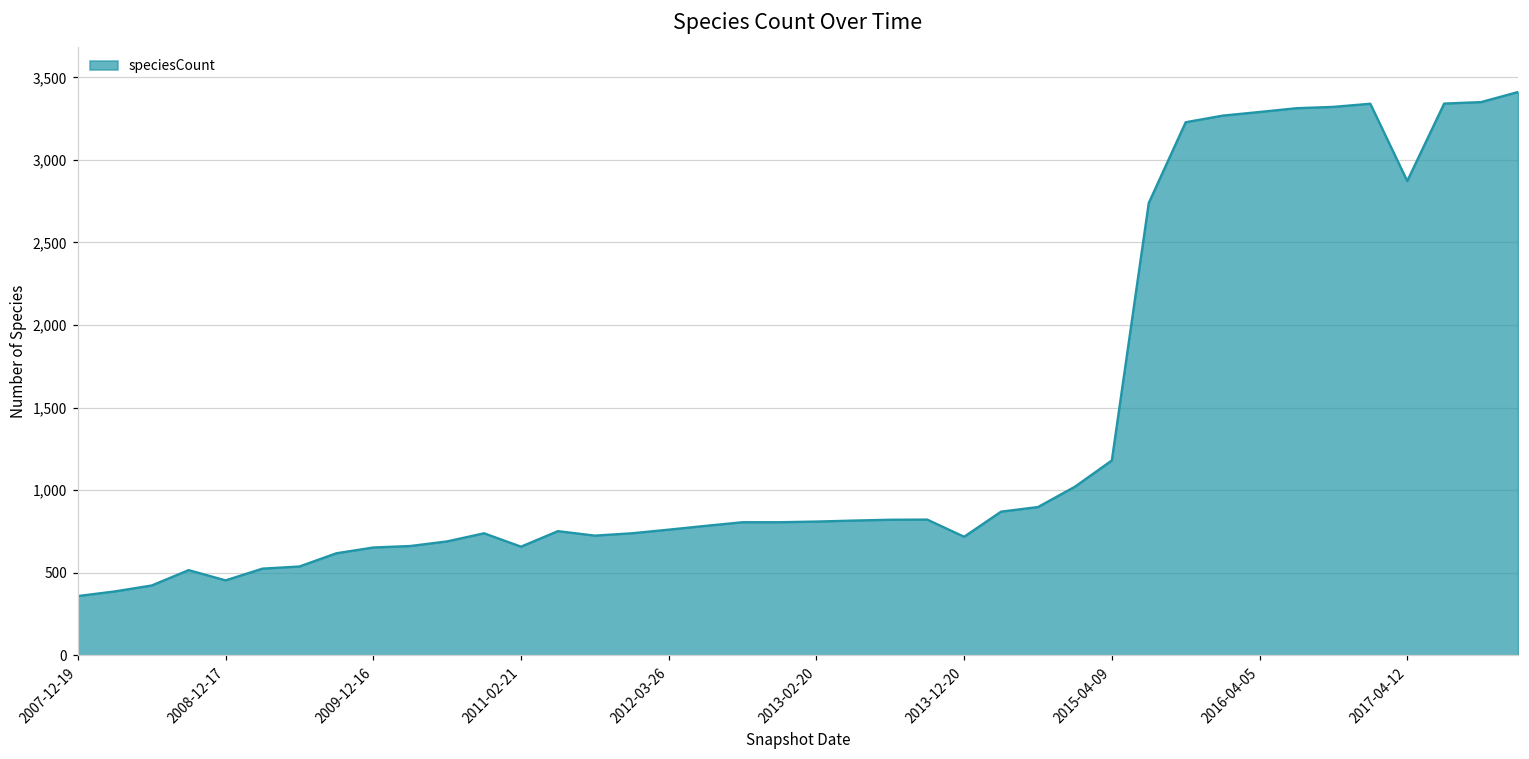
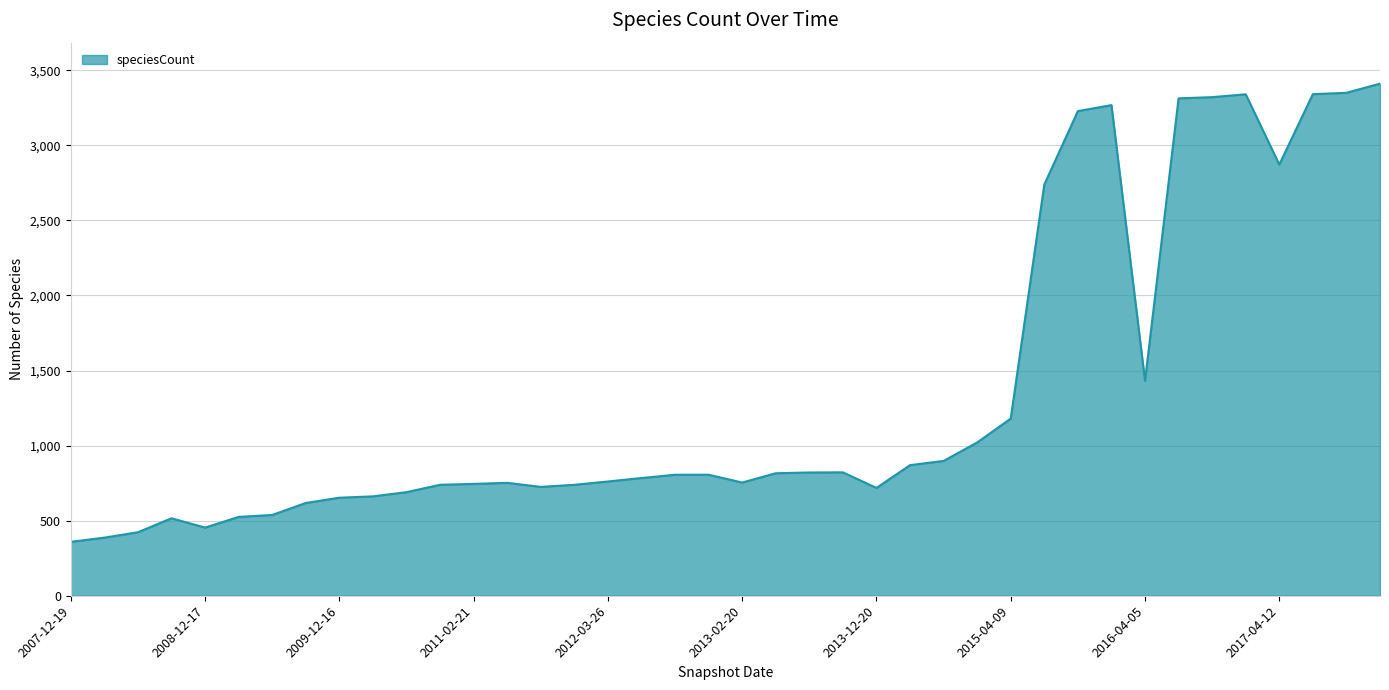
2011-02-21: 660 -> 750
2013-02-20: 810 -> 750
2016-04-05: 3,290 -> 1,430
